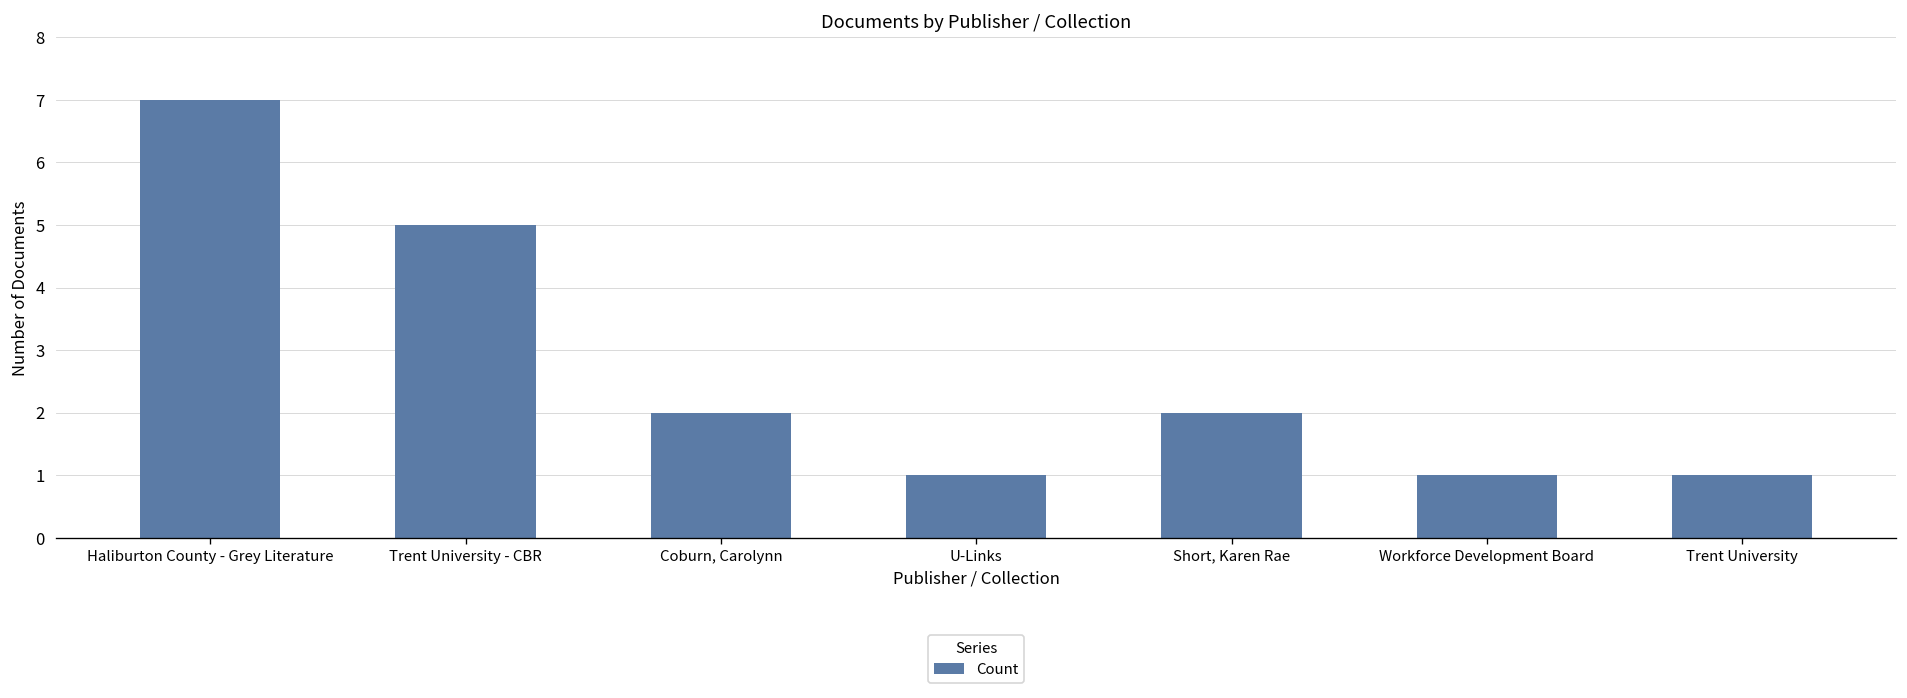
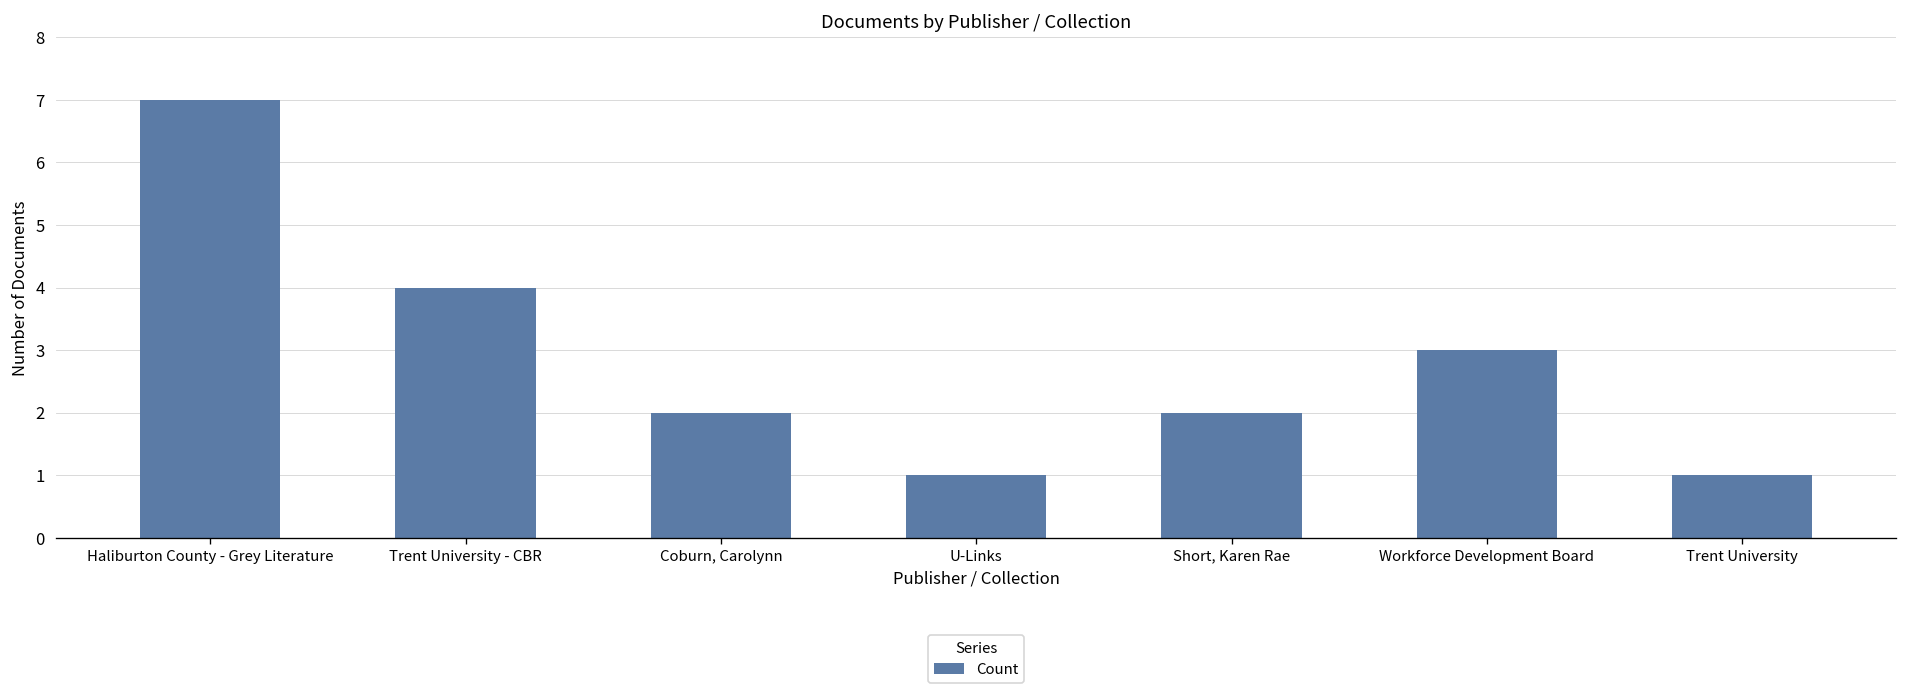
Trent University - CBR: 5 -> 4
Workforce Development Board: 1 -> 3
